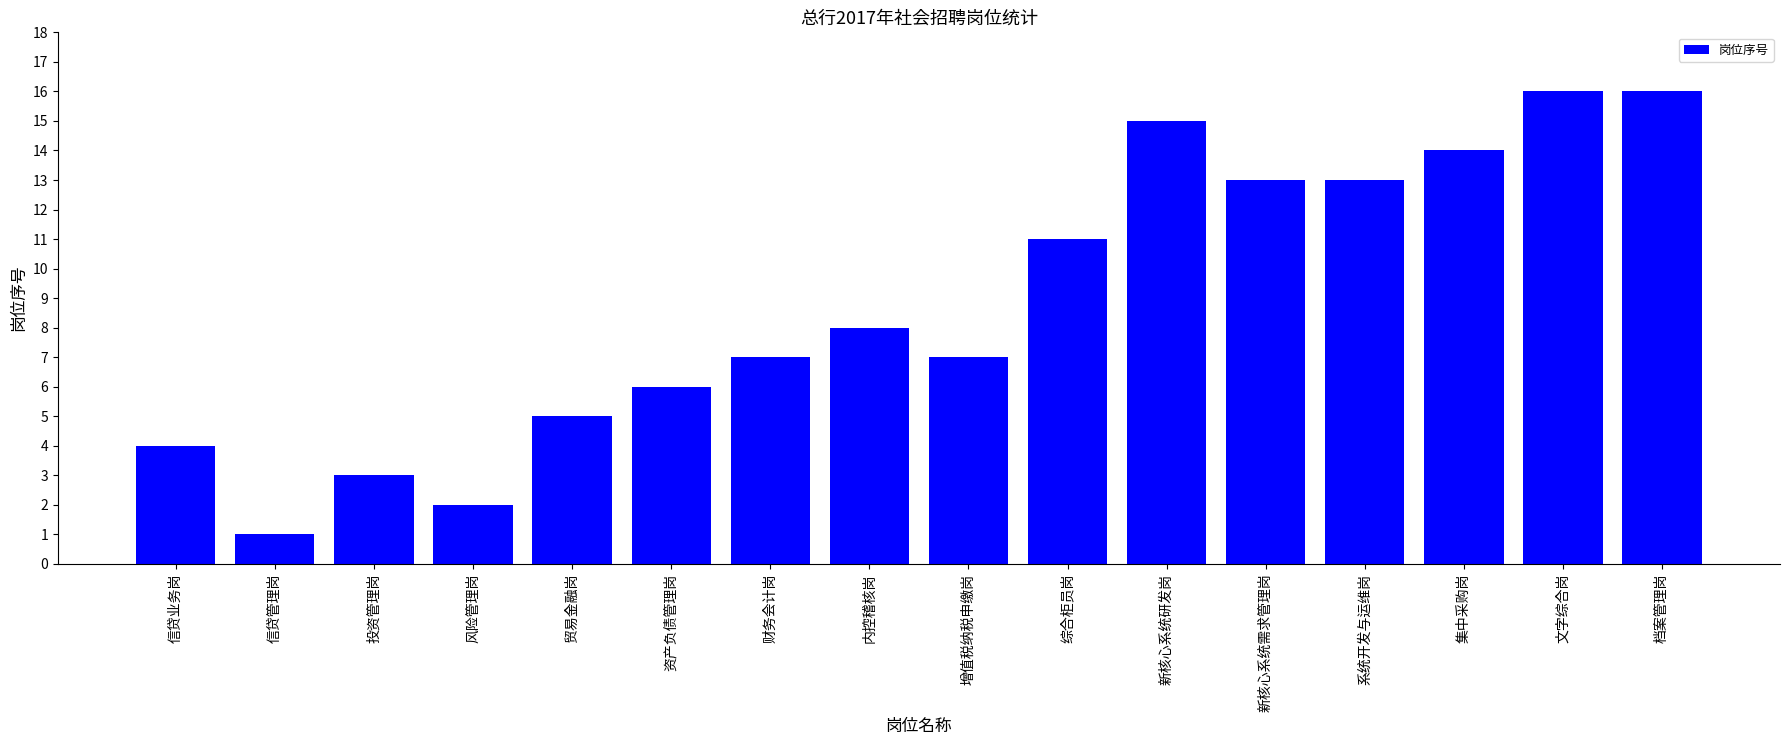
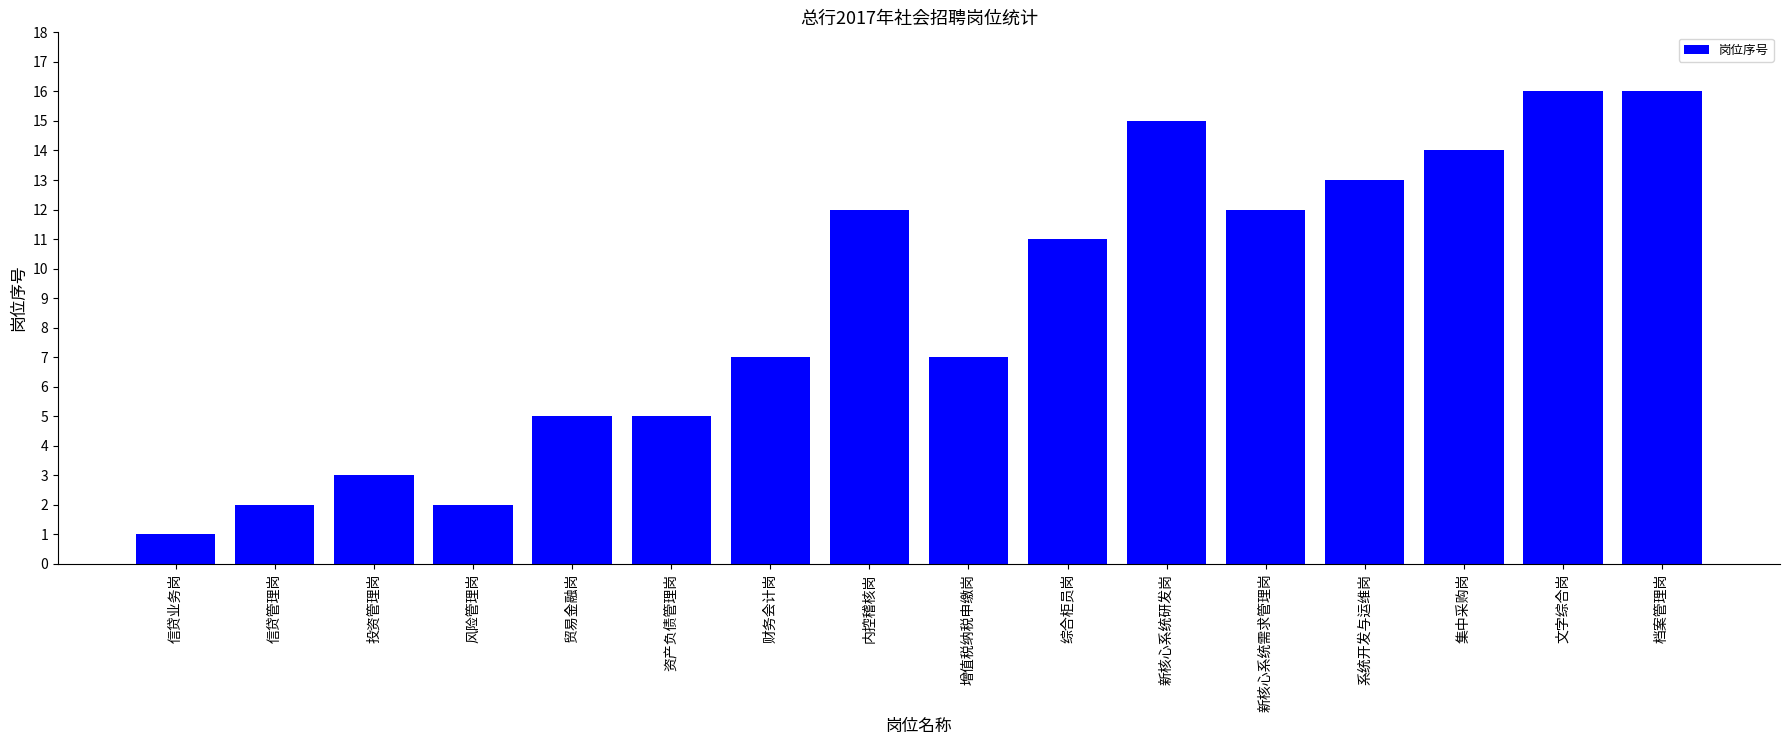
信贷业务岗: 4 -> 1
信贷管理岗: 1 -> 2
资产负债管理岗: 6 -> 5
内控稽核岗: 8 -> 12
新核心系统需求管理岗: 13 -> 12
